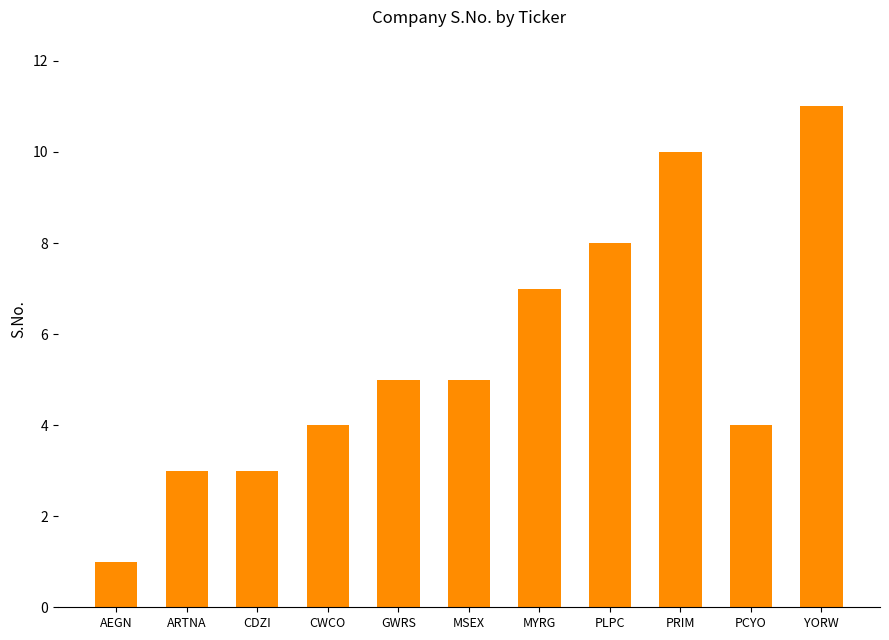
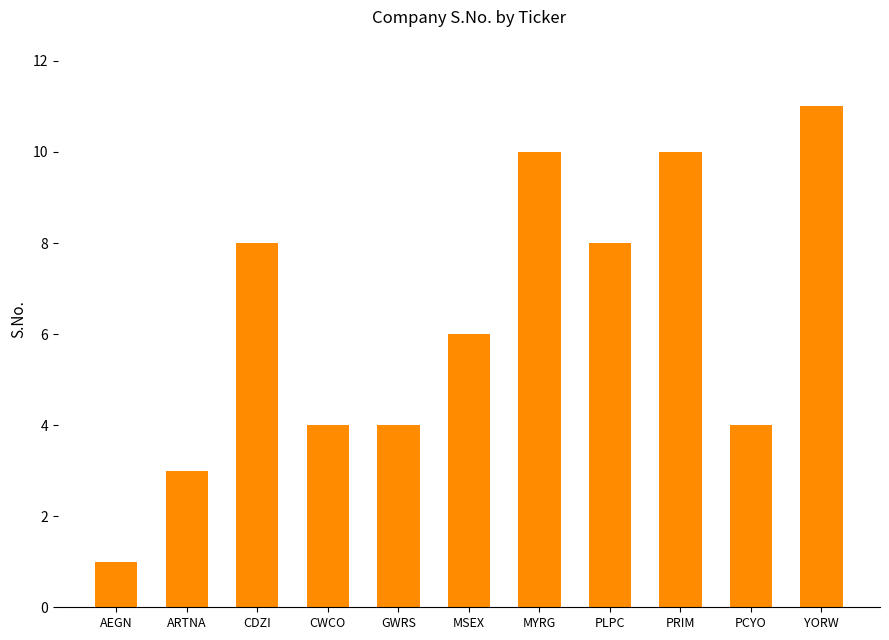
CDZI: 3 -> 8
GWRS: 5 -> 4
MSEX: 5 -> 6
MYRG: 7 -> 10
